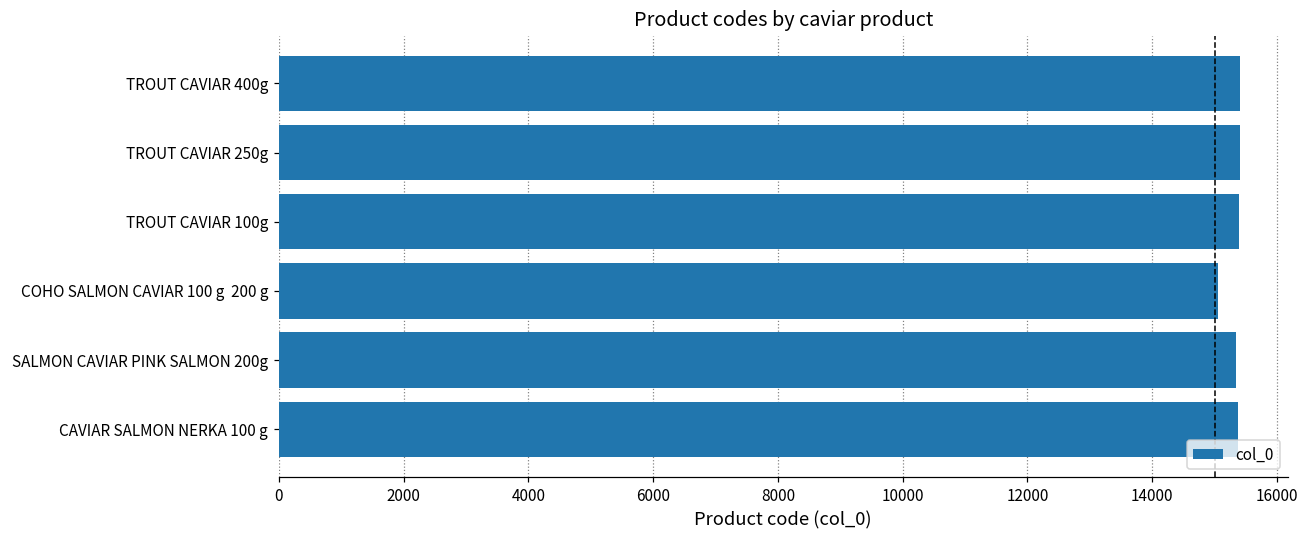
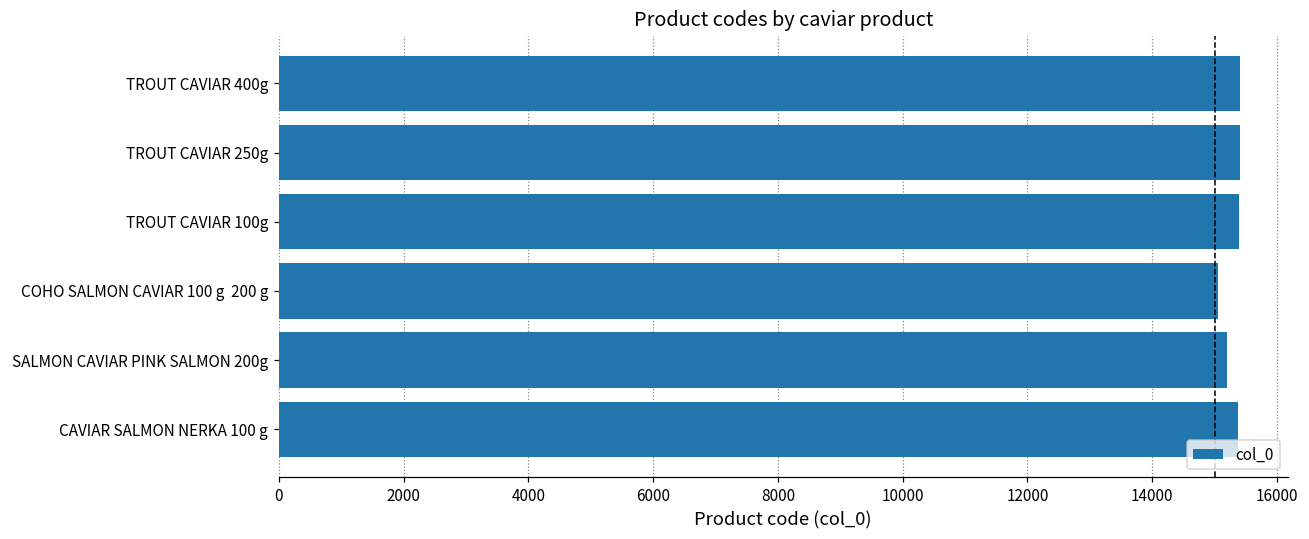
SALMON CAVIAR PINK SALMON 200g: 15400 -> 15200
